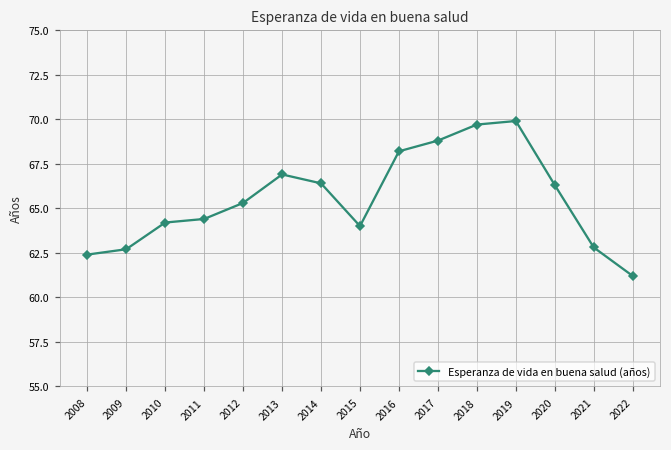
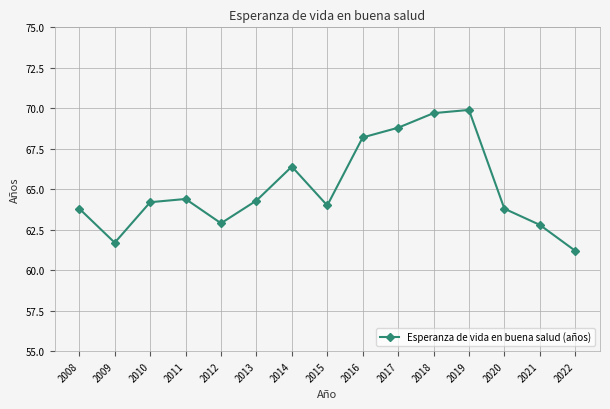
2008: 62.4 -> 63.8
2009: 62.7 -> 61.7
2012: 65.3 -> 62.9
2013: 66.9 -> 64.3
2020: 66.3 -> 63.8
